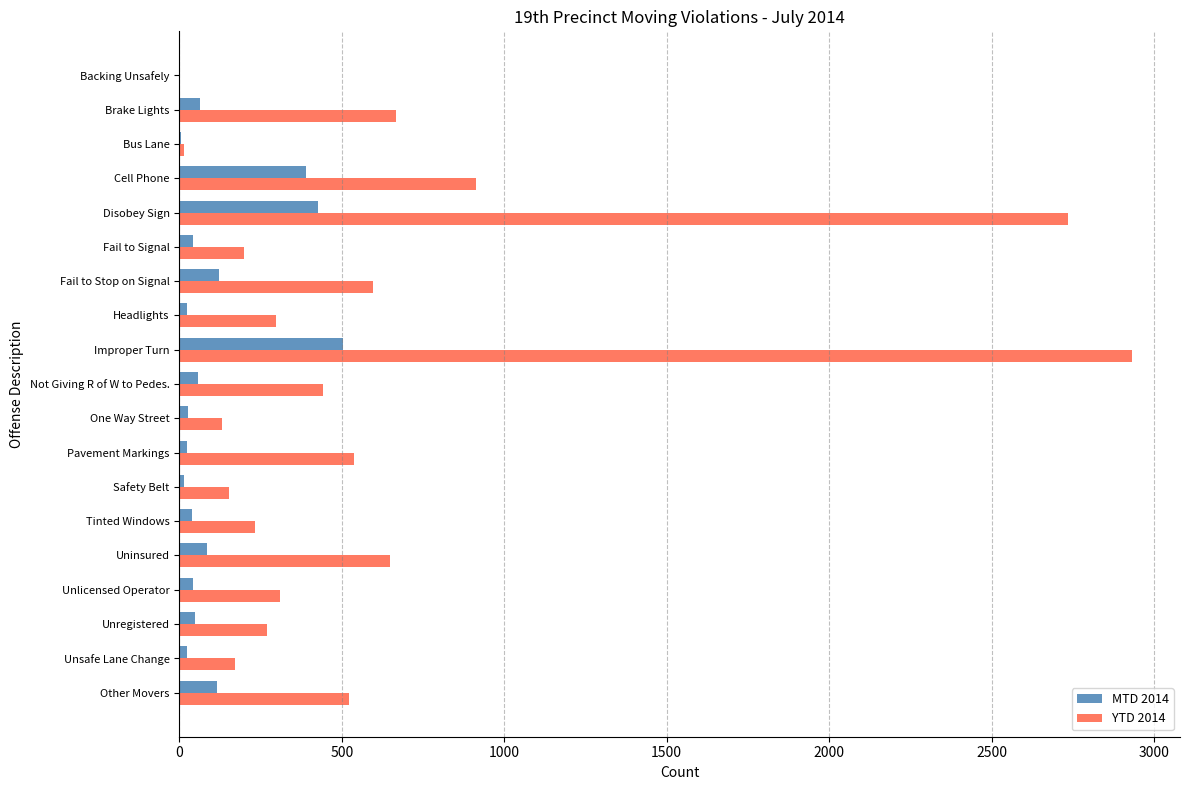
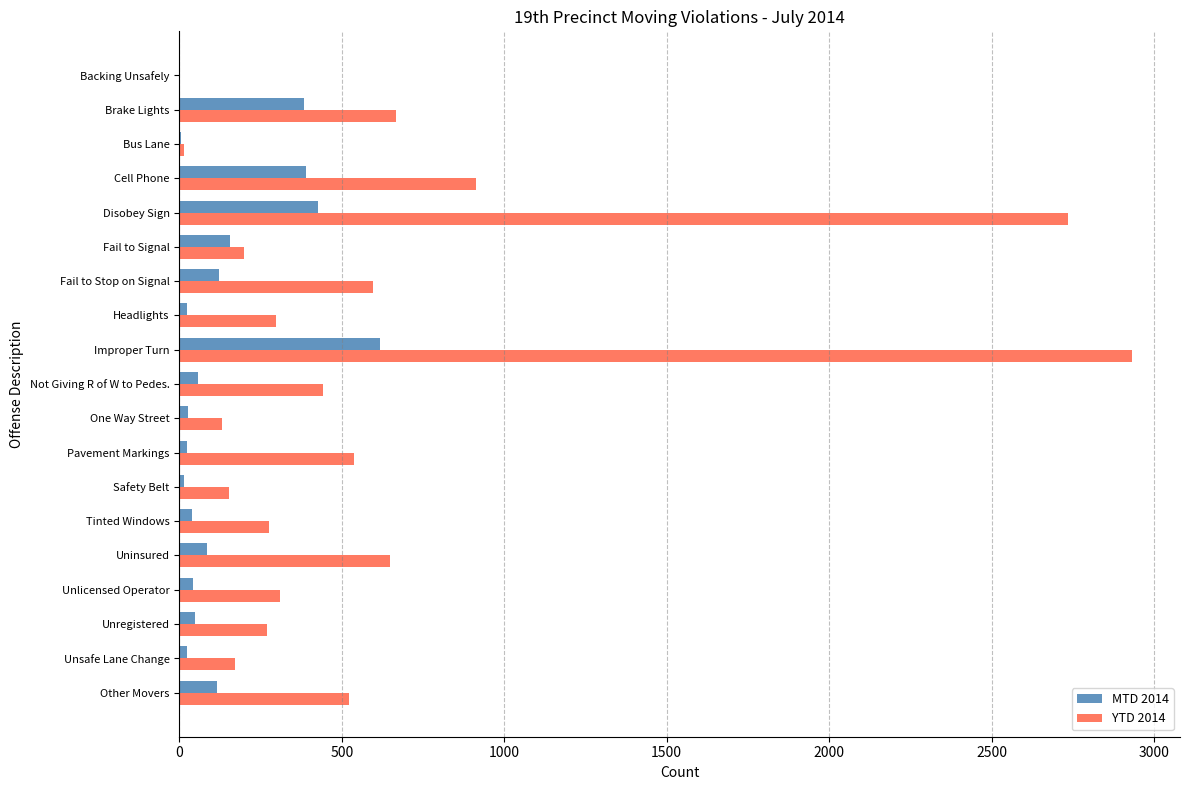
MTD 2014, Brake Lights: 60 -> 380
MTD 2014, Fail to Signal: 40 -> 160
MTD 2014, Improper Turn: 500 -> 620
YTD 2014, Tinted Windows: 230 -> 280
